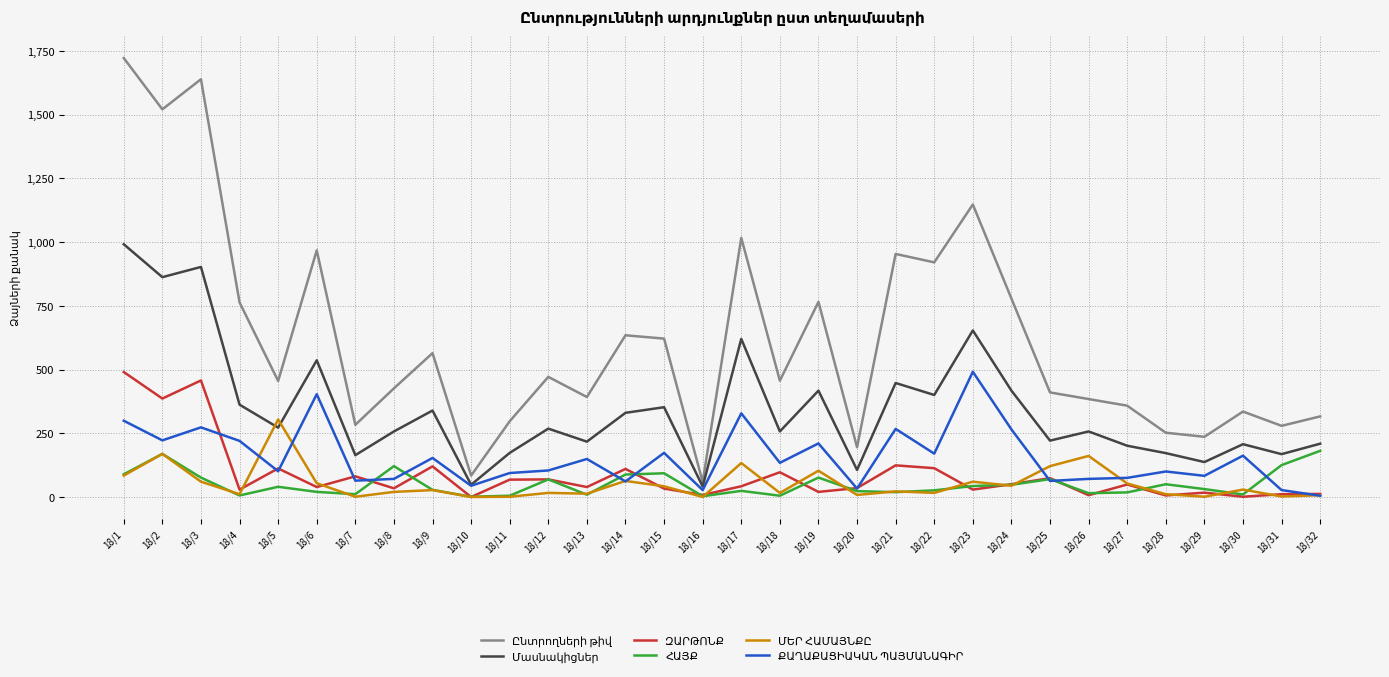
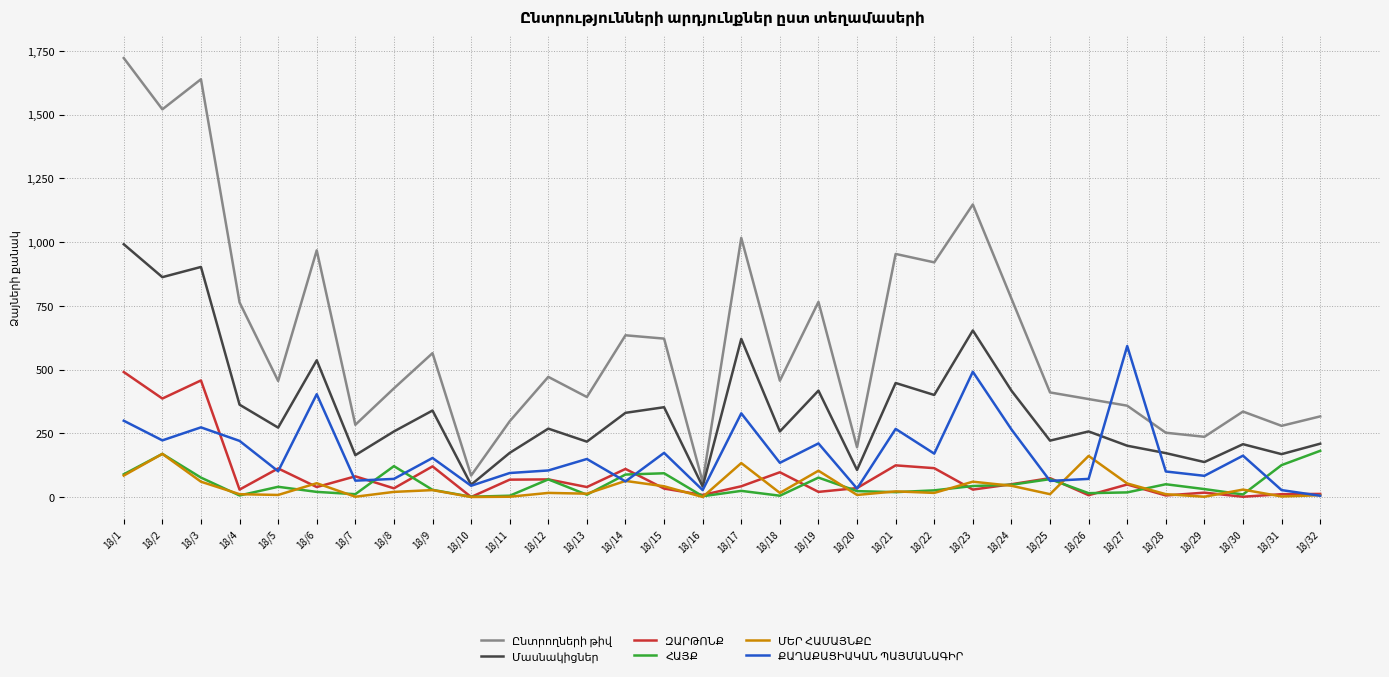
ՄԵՐ ՀԱՄԱՅՆՔԸ, 18/5: 310 -> 10
ՄԵՐ ՀԱՄԱՅՆՔԸ, 18/25: 120 -> 10
ՔԱՂԱՔԱՑԻԱԿԱՆ ՊԱՅՄԱՆԱԳԻՐ, 18/27: 80 -> 590
